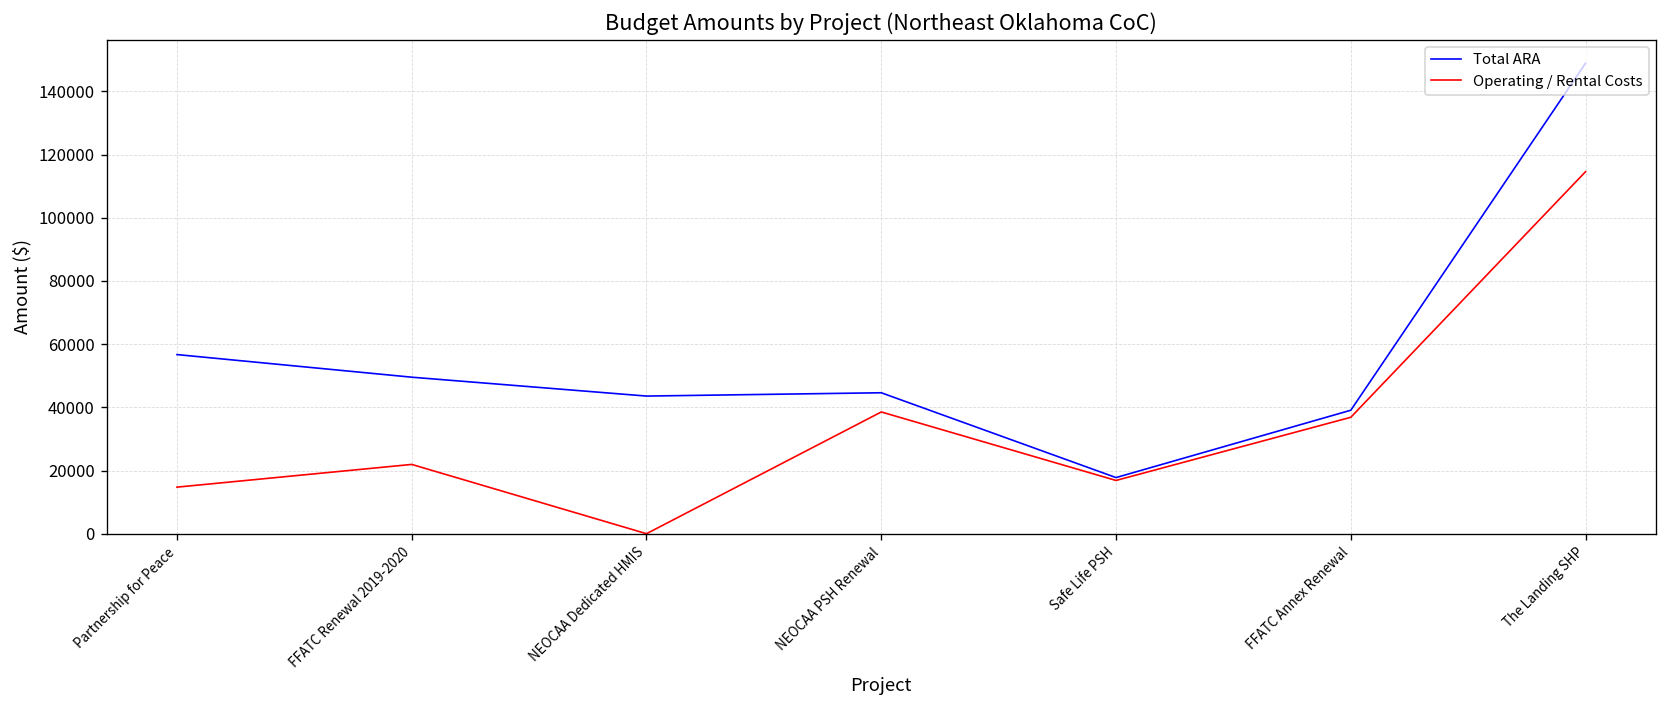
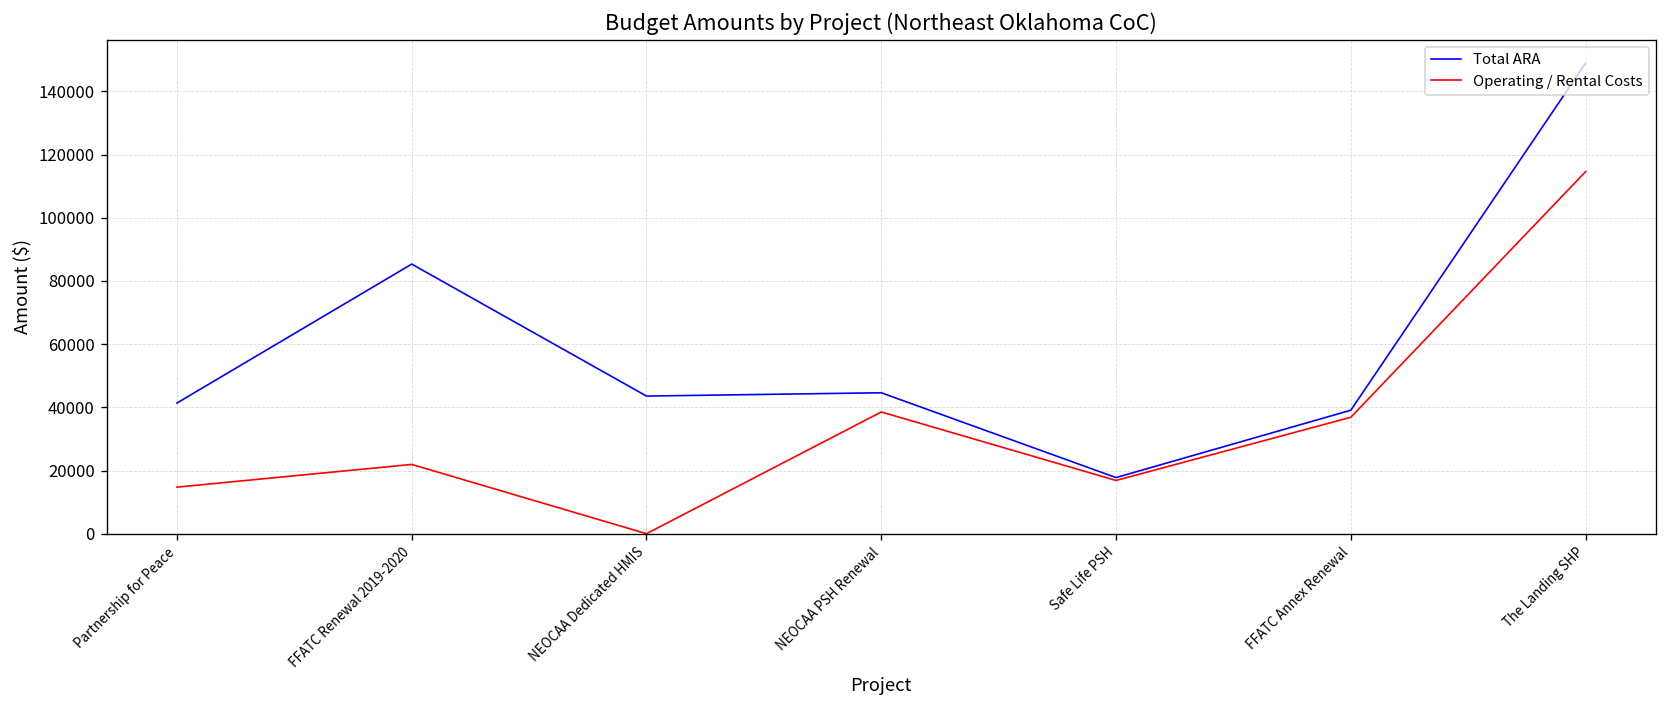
Total ARA, Partnership for Peace: 57000 -> 41000
Total ARA, FFATC Renewal 2019-2020: 50000 -> 85000
